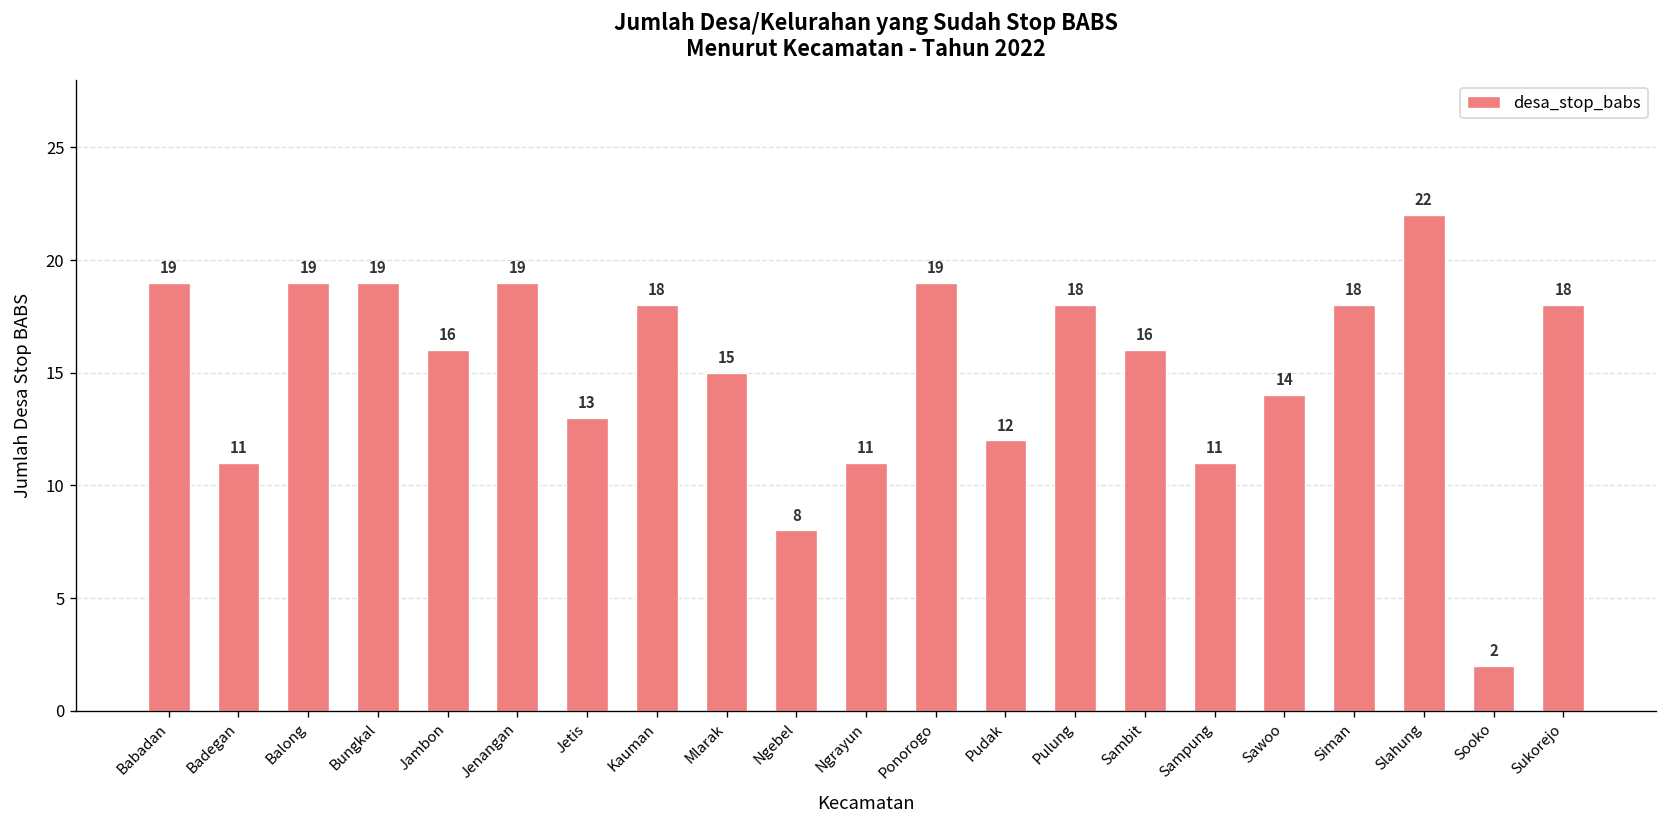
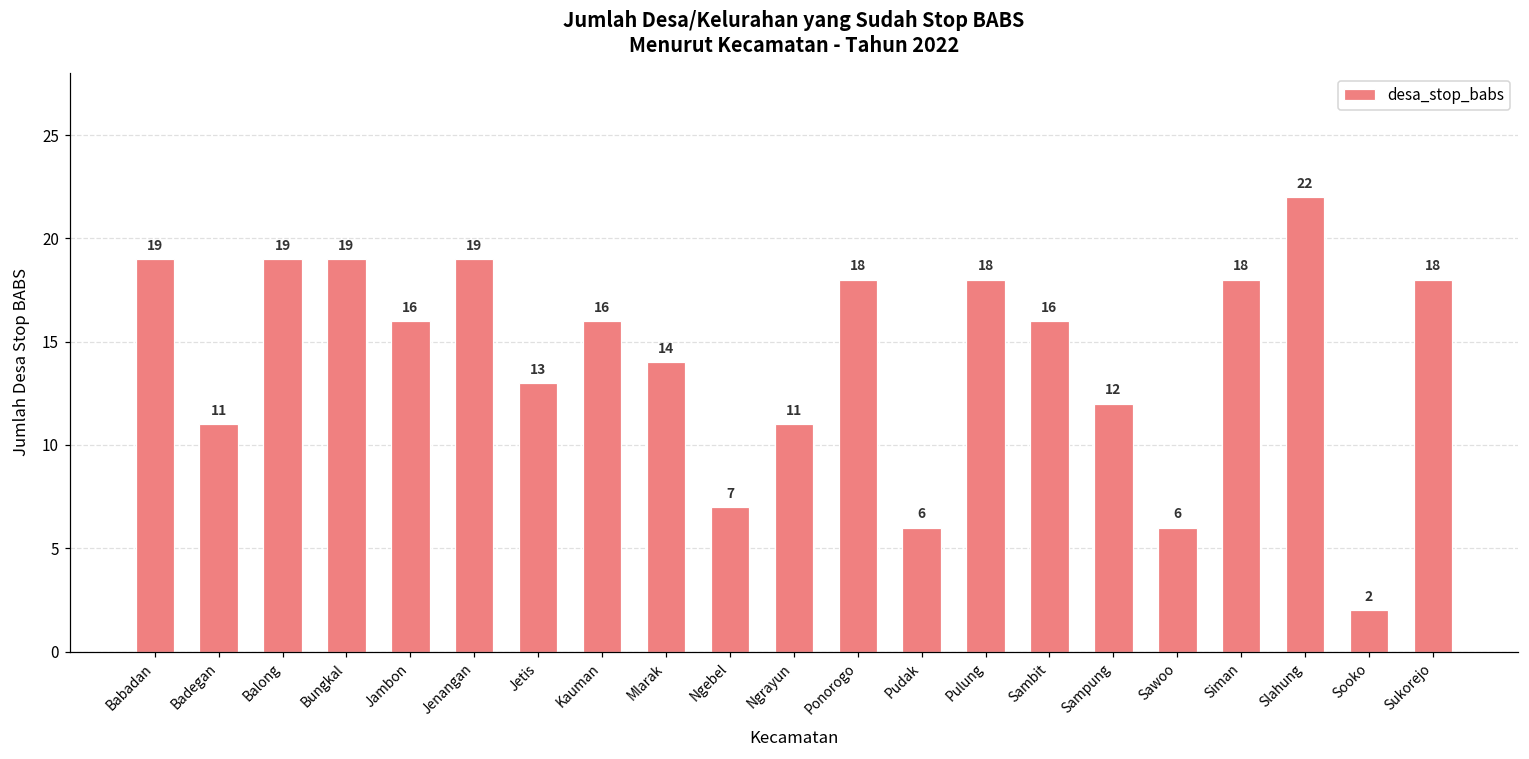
Kauman: 18 -> 16
Mlarak: 15 -> 14
Ngebel: 8 -> 7
Ponorogo: 19 -> 18
Pudak: 12 -> 6
Sampung: 11 -> 12
Sawoo: 14 -> 6
